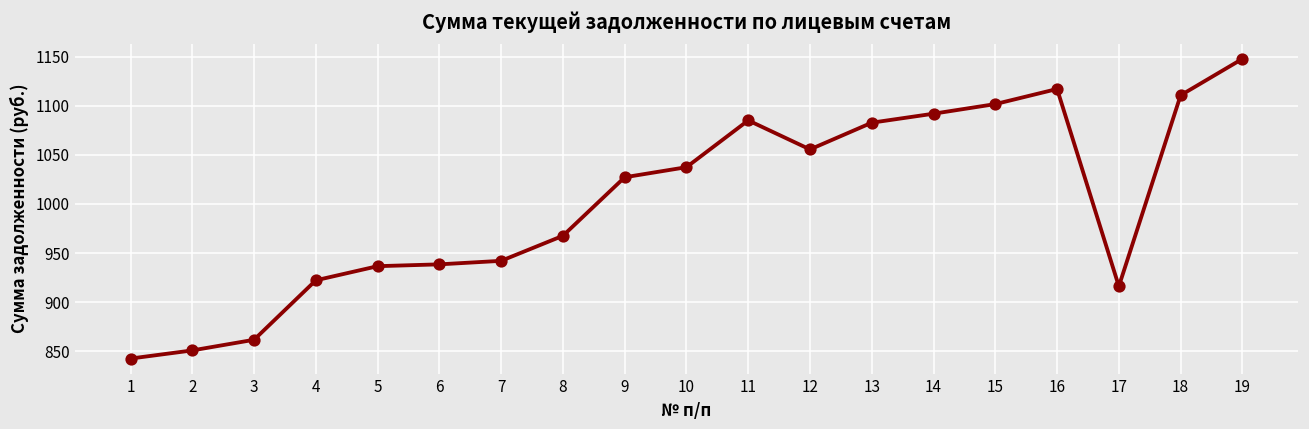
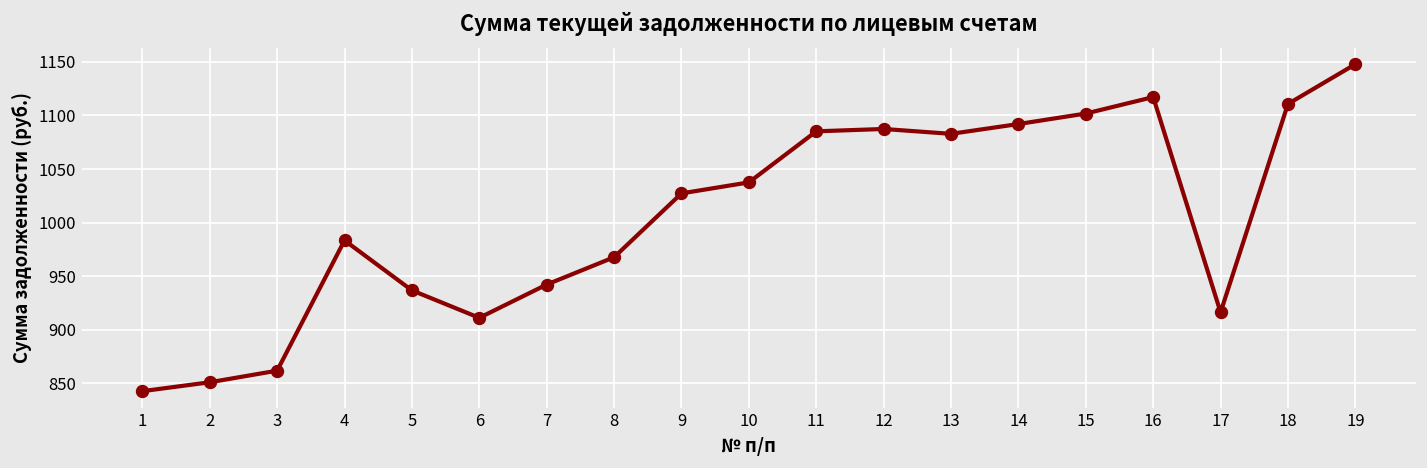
4: 920 -> 980
6: 940 -> 910
12: 1060 -> 1090
